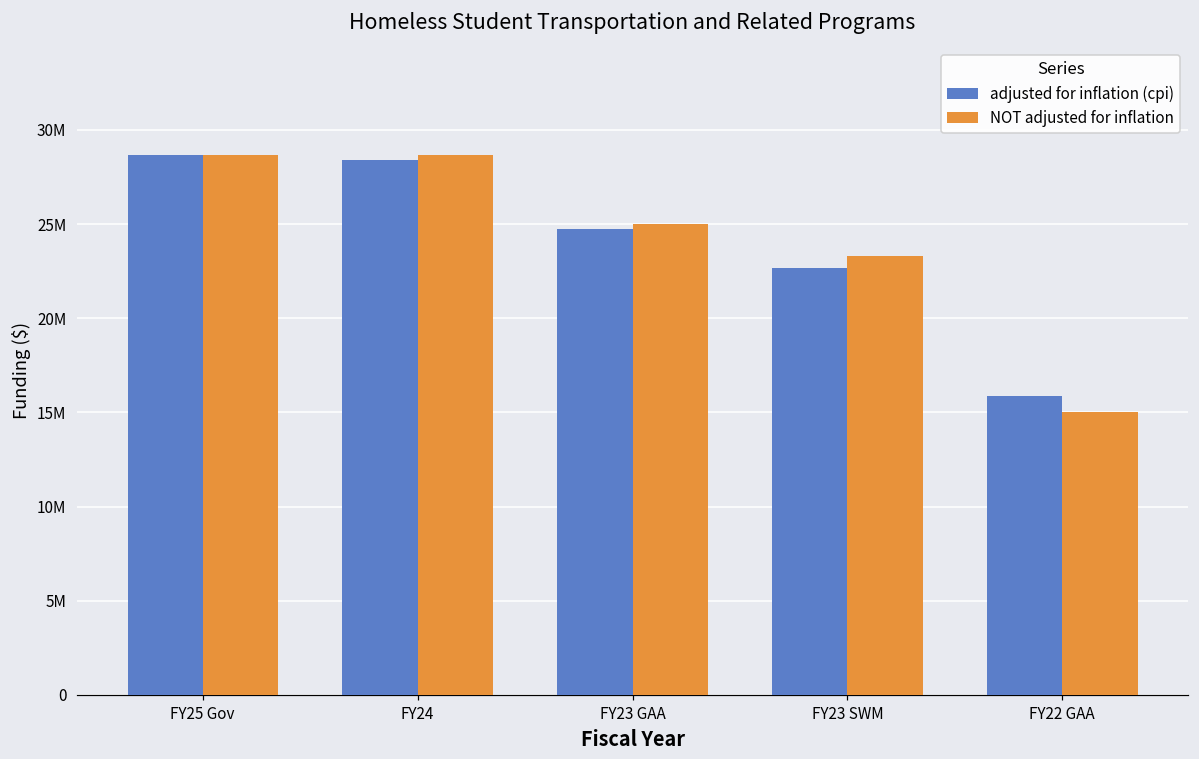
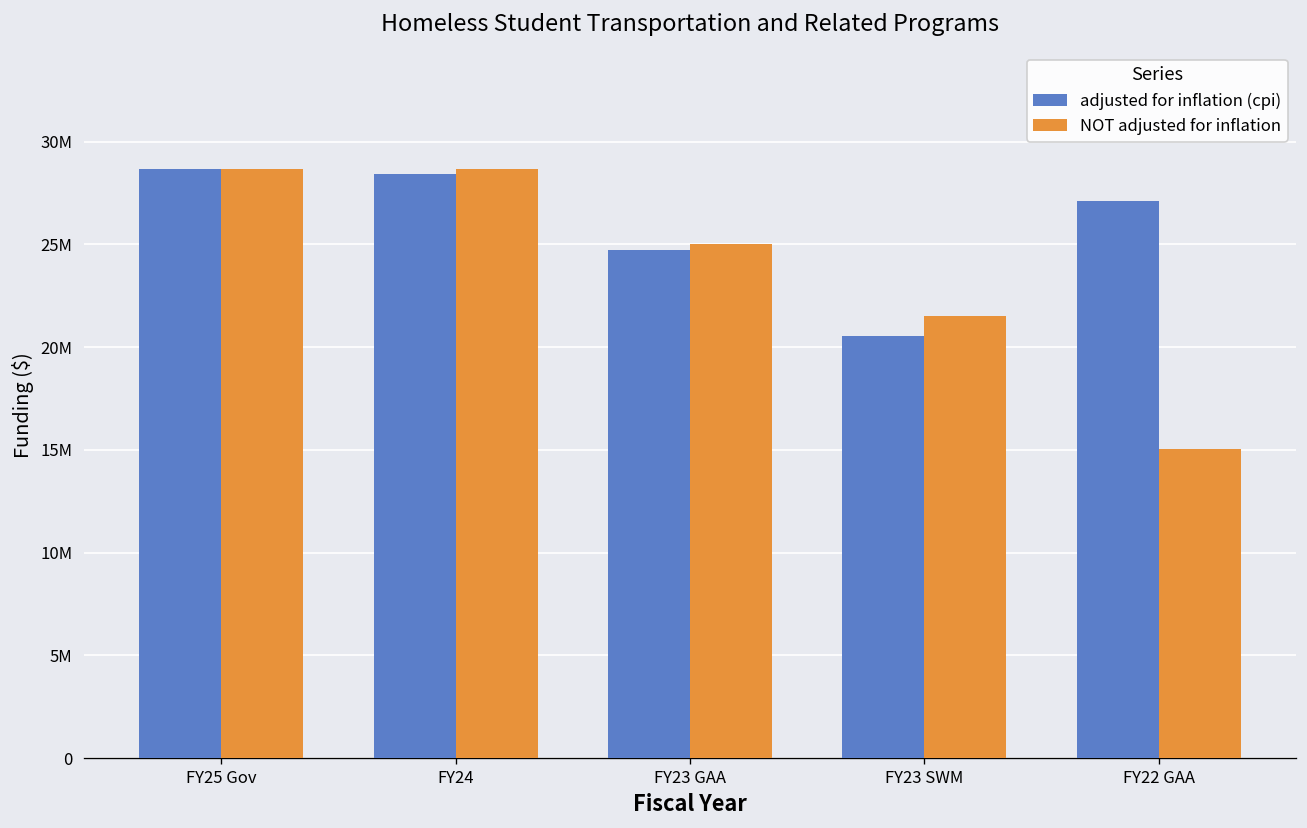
adjusted for inflation (cpi), FY23 SWM: 22600000 -> 20500000
NOT adjusted for inflation, FY23 SWM: 23300000 -> 21500000
adjusted for inflation (cpi), FY22 GAA: 15900000 -> 27100000
